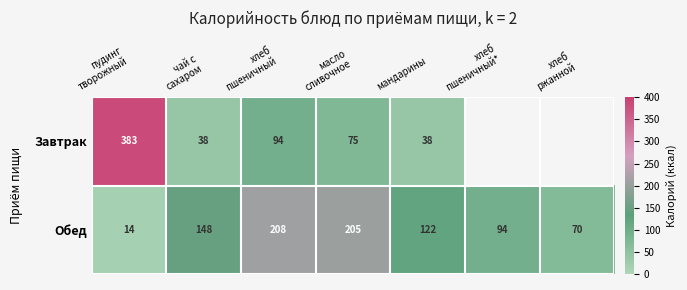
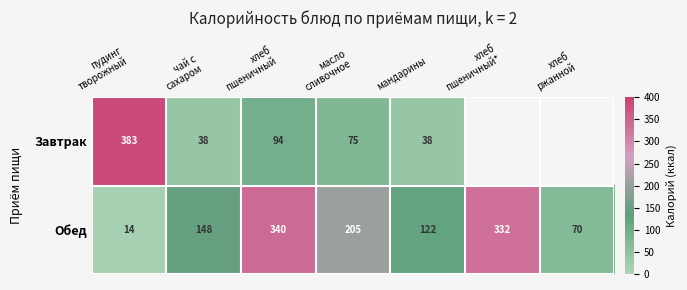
Обед, хлеб пшеничный: 208 -> 340
Обед, хлеб пшеничный*: 94 -> 332
